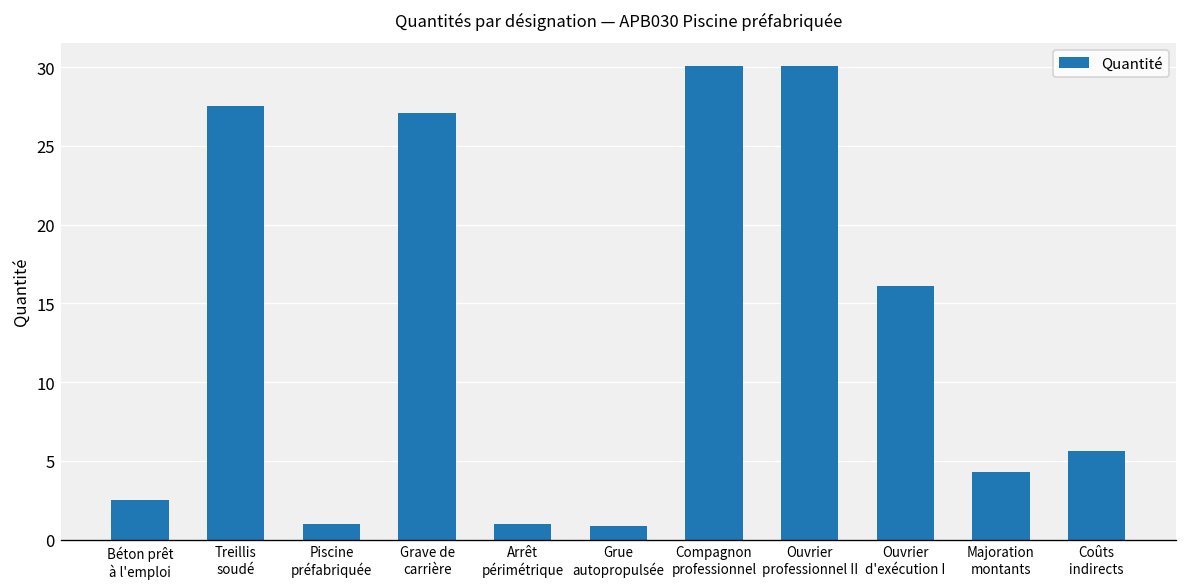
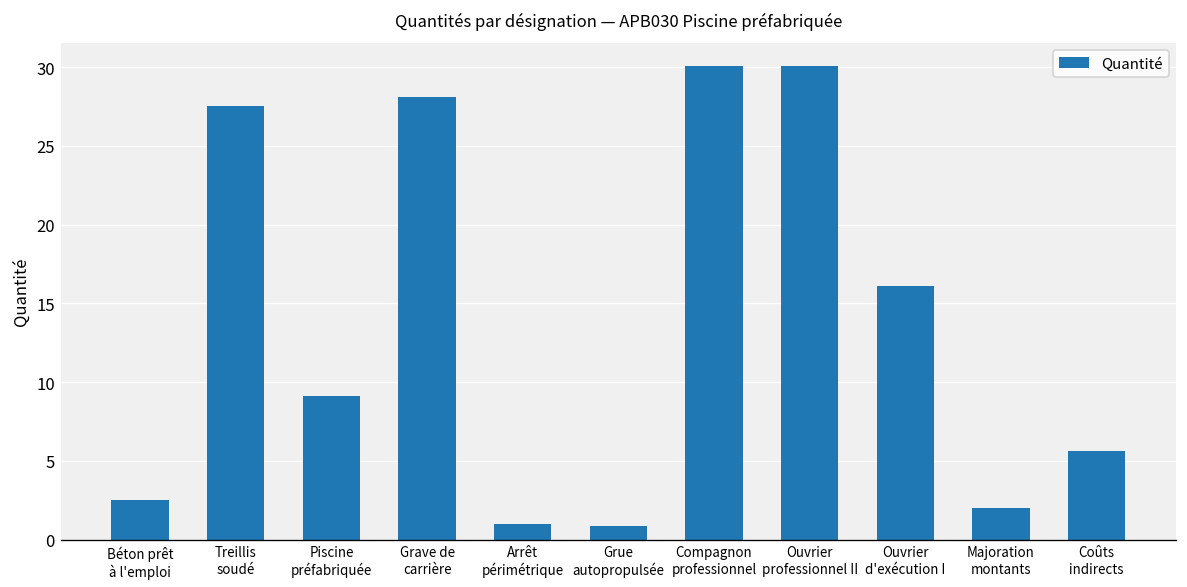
Piscine préfabriquée: 1.0 -> 9.1
Grave de carrière: 27.1 -> 28.1
Majoration montants: 4.3 -> 2.0
